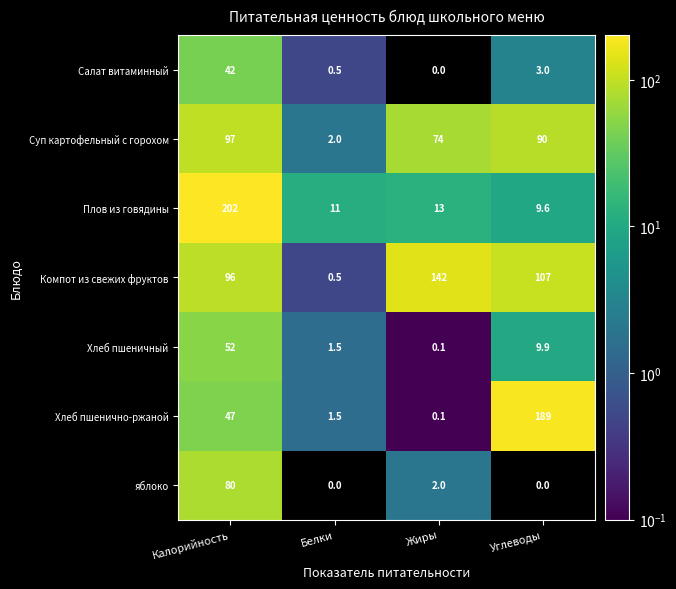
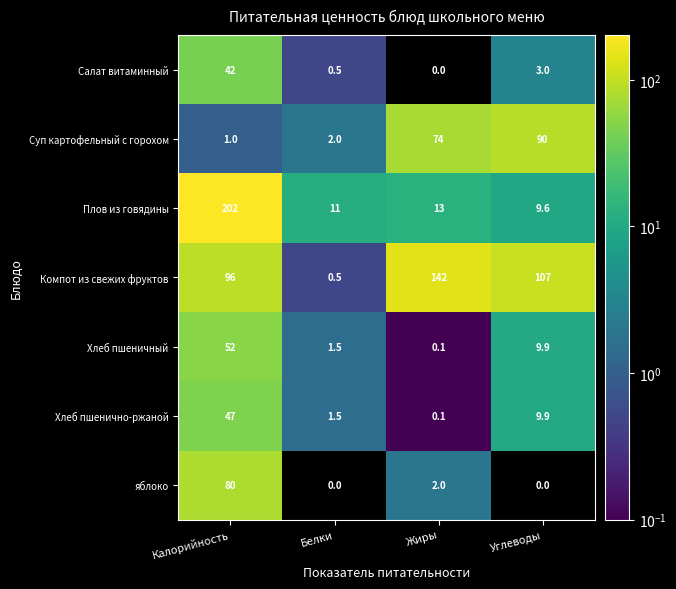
Суп картофельный с горохом, Калорийность: 97 -> 1.0
Хлеб пшенично-ржаной, Углеводы: 189 -> 9.9
